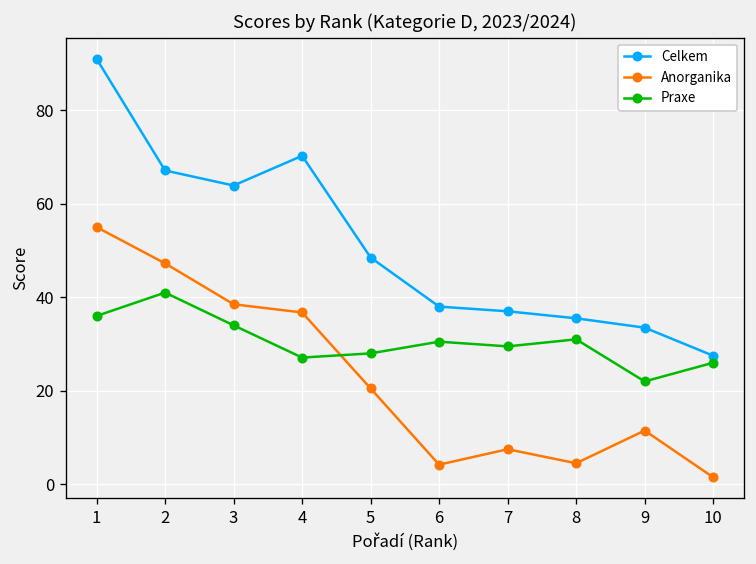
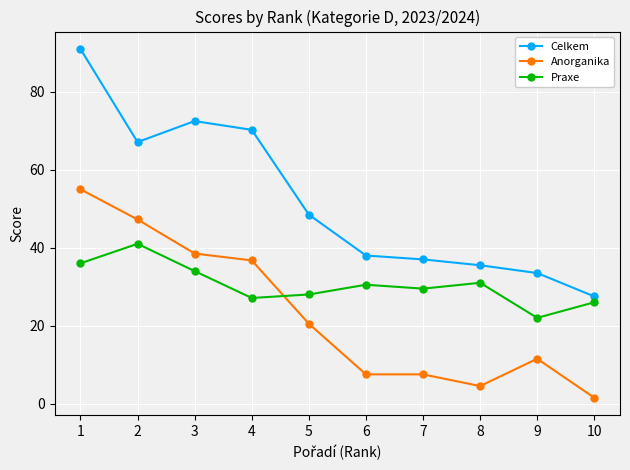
Celkem, 3: 64 -> 73
Anorganika, 6: 4 -> 8
